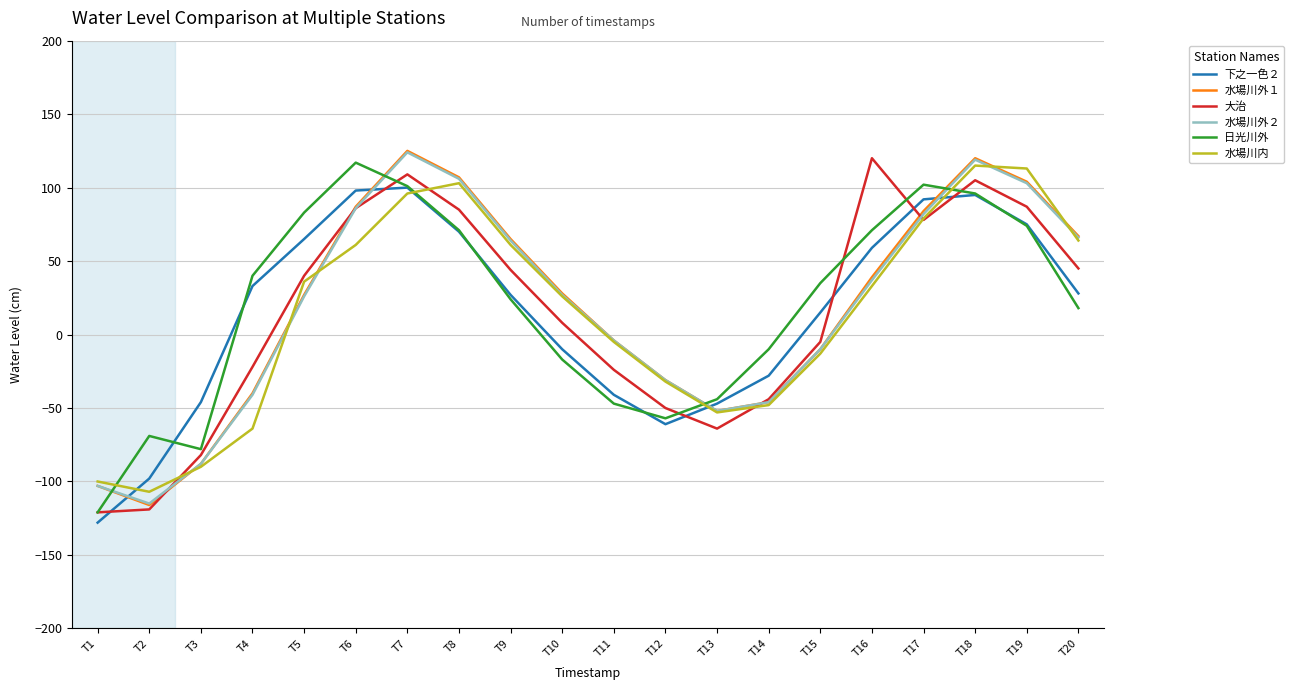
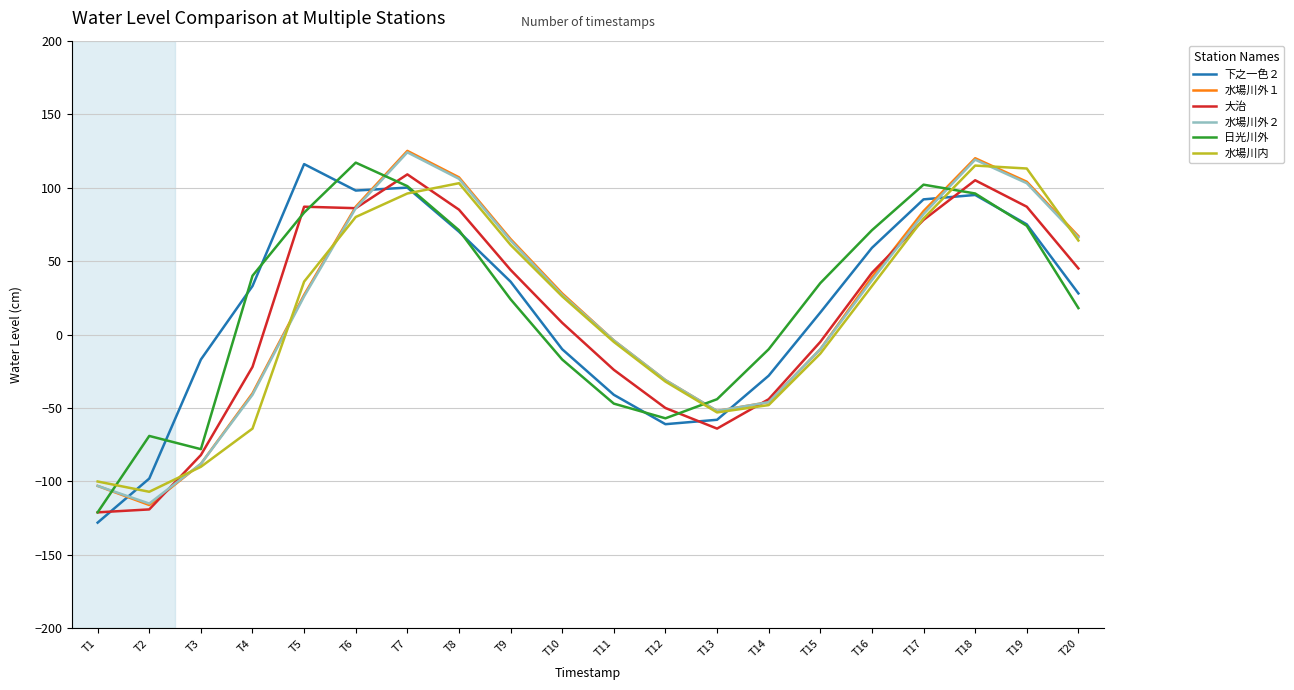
下之一色２, T3: -46 -> -17
下之一色２, T5: 65 -> 116
大治, T5: 40 -> 87
水場川内, T6: 61 -> 80
下之一色２, T9: 27 -> 36
下之一色２, T13: -47 -> -58
大治, T16: 120 -> 42
